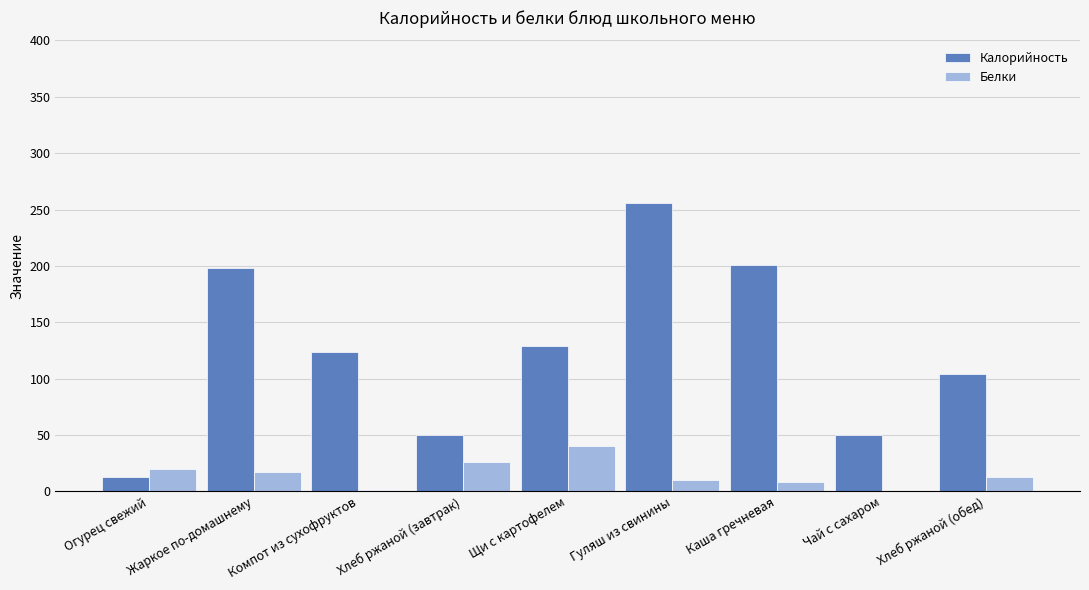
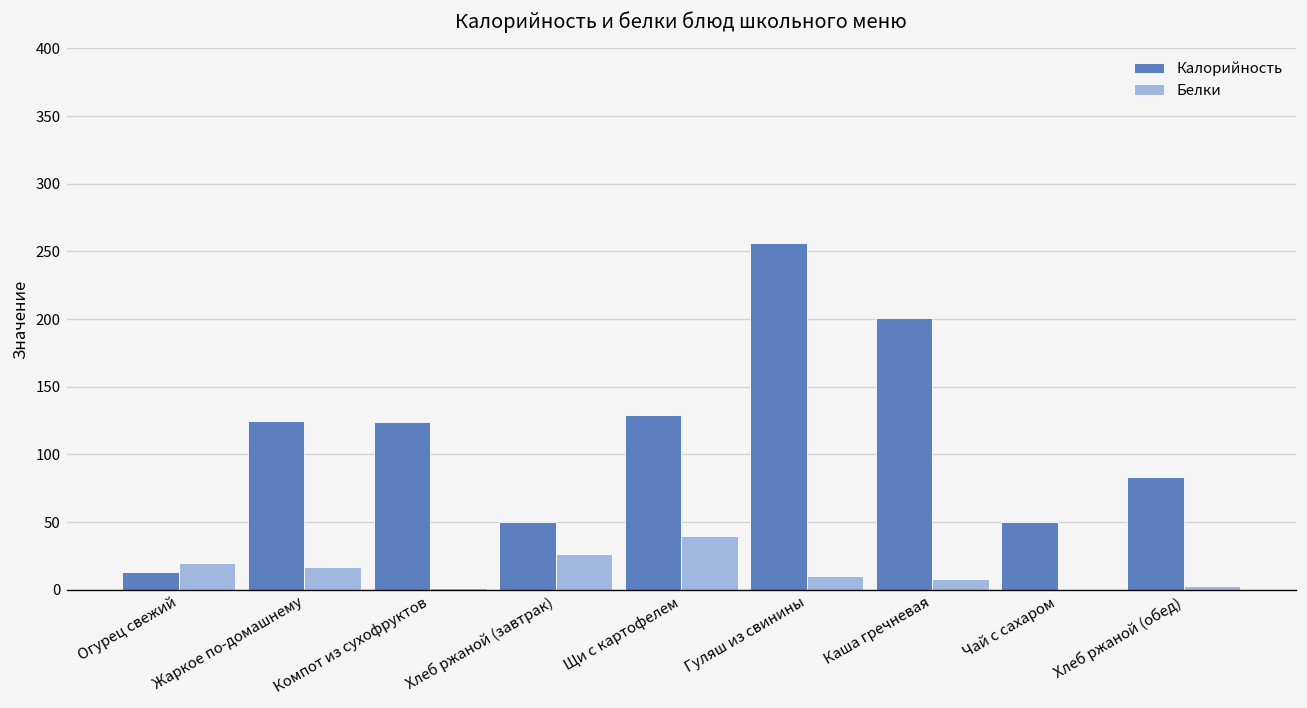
Калорийность, Жаркое по-домашнему: 198 -> 125
Калорийность, Хлеб ржаной (обед): 104 -> 83
Белки, Хлеб ржаной (обед): 13 -> 3
